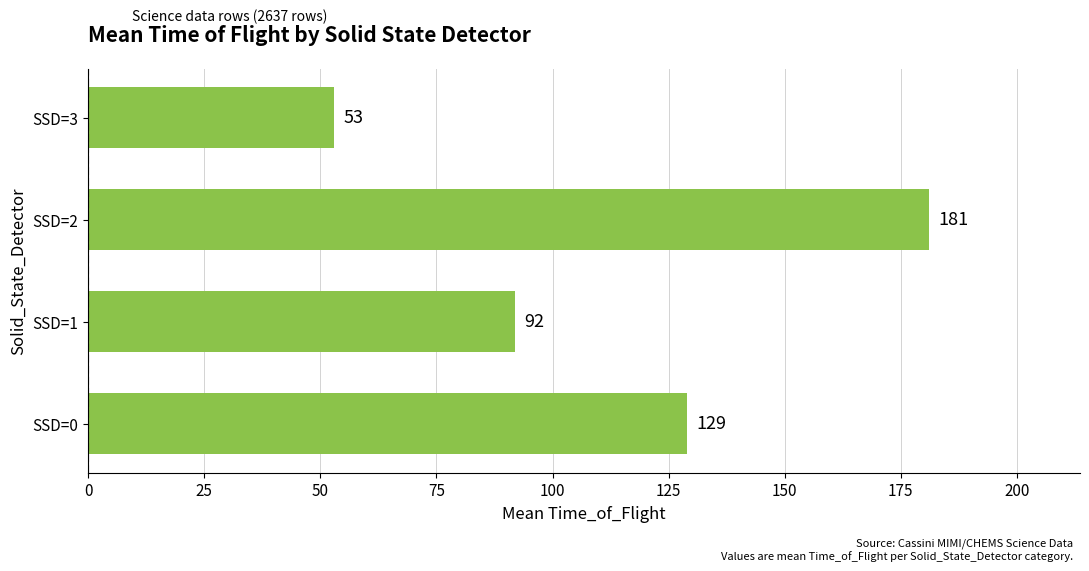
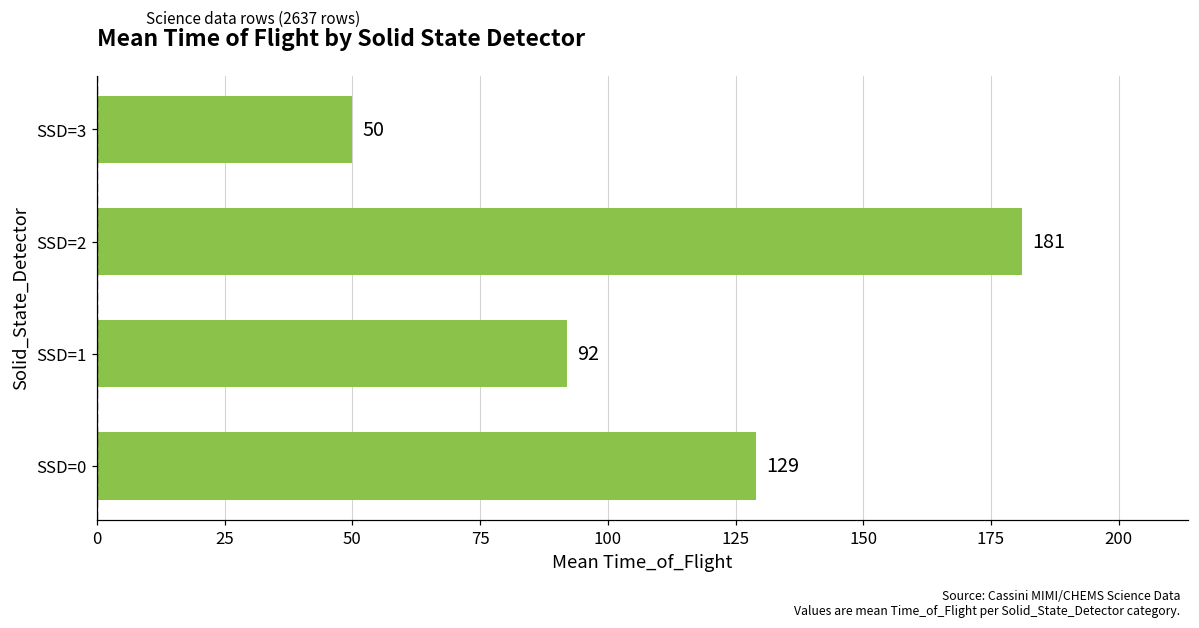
SSD=3: 53 -> 50
